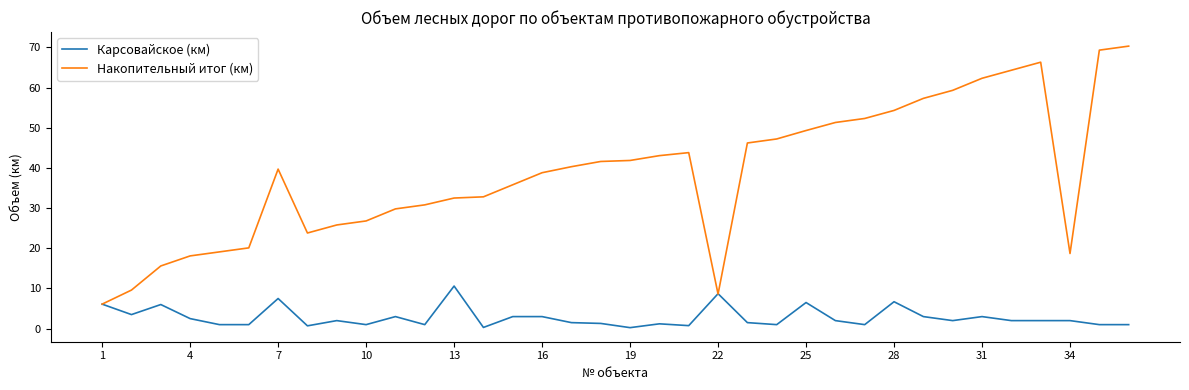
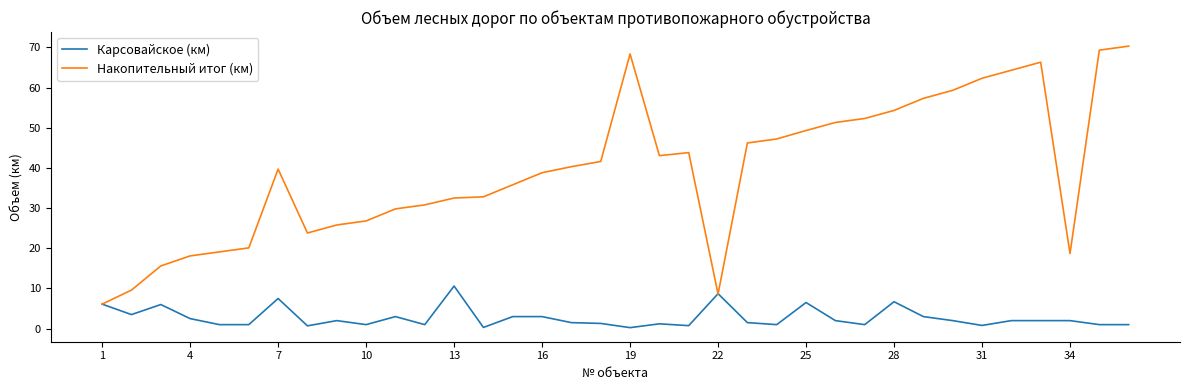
Накопительный итог (км), 19: 42 -> 68
Карсовайское (км), 31: 3 -> 1
